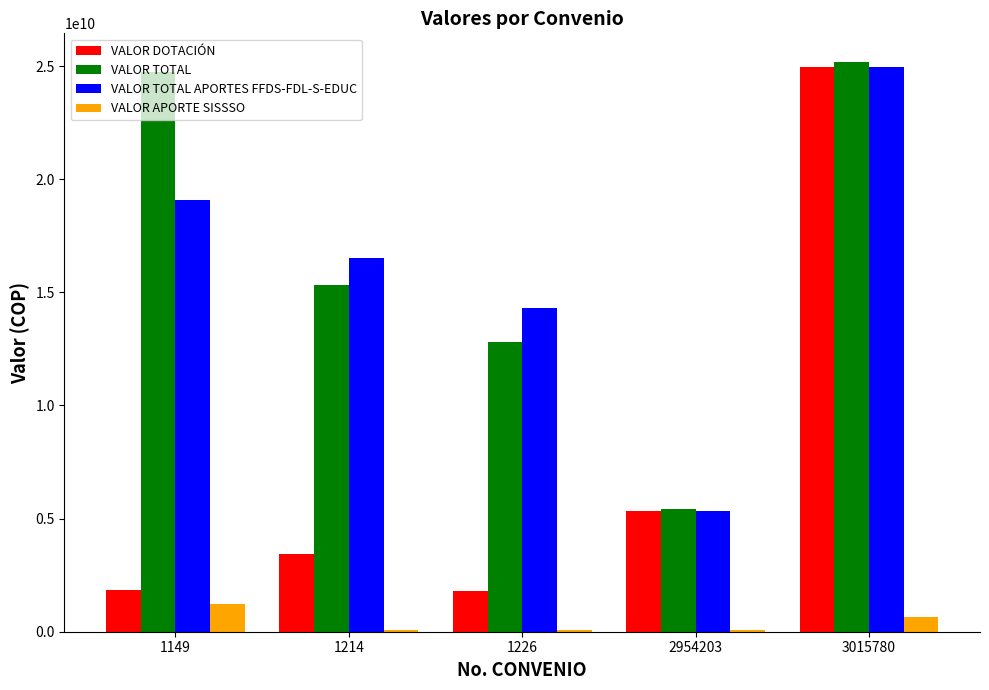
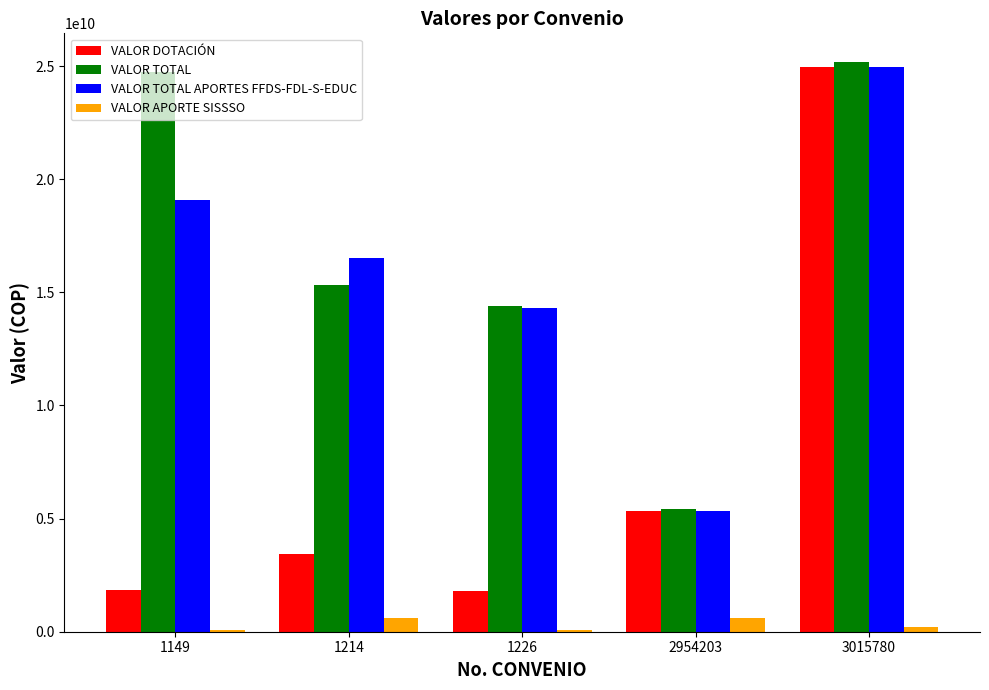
VALOR APORTE SISSSO, 1149: 1200000000 -> 100000000
VALOR APORTE SISSSO, 1214: 100000000 -> 600000000
VALOR TOTAL, 1226: 12800000000 -> 14400000000
VALOR APORTE SISSSO, 2954203: 100000000 -> 600000000
VALOR APORTE SISSSO, 3015780: 600000000 -> 200000000
